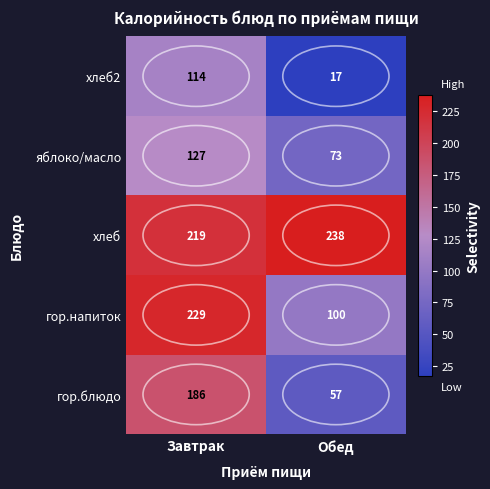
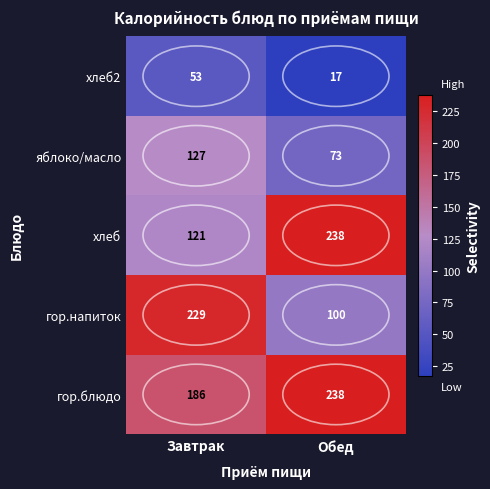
хлеб2, Завтрак: 114 -> 53
хлеб, Завтрак: 219 -> 121
гор.блюдо, Обед: 57 -> 238
